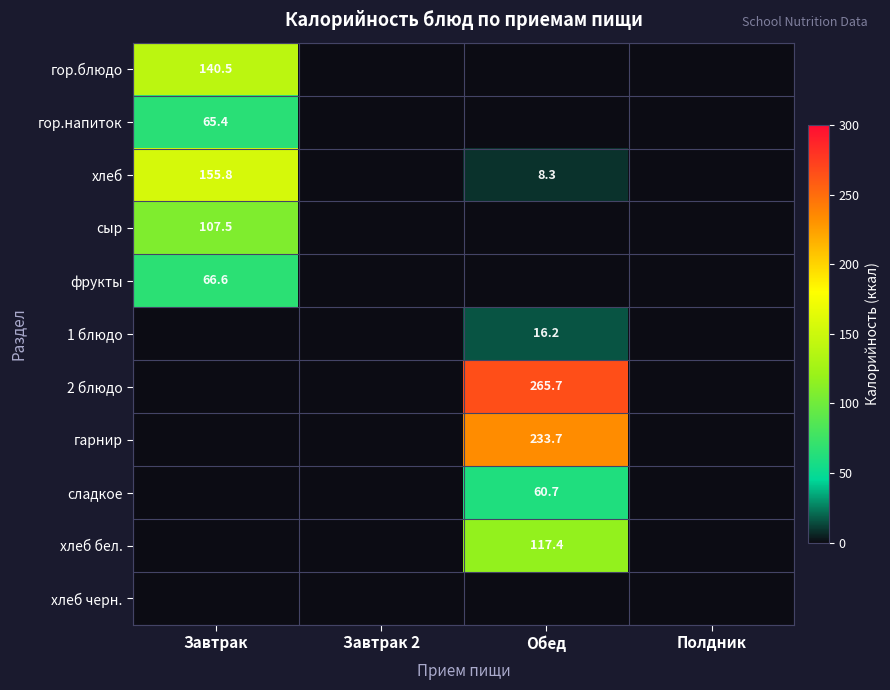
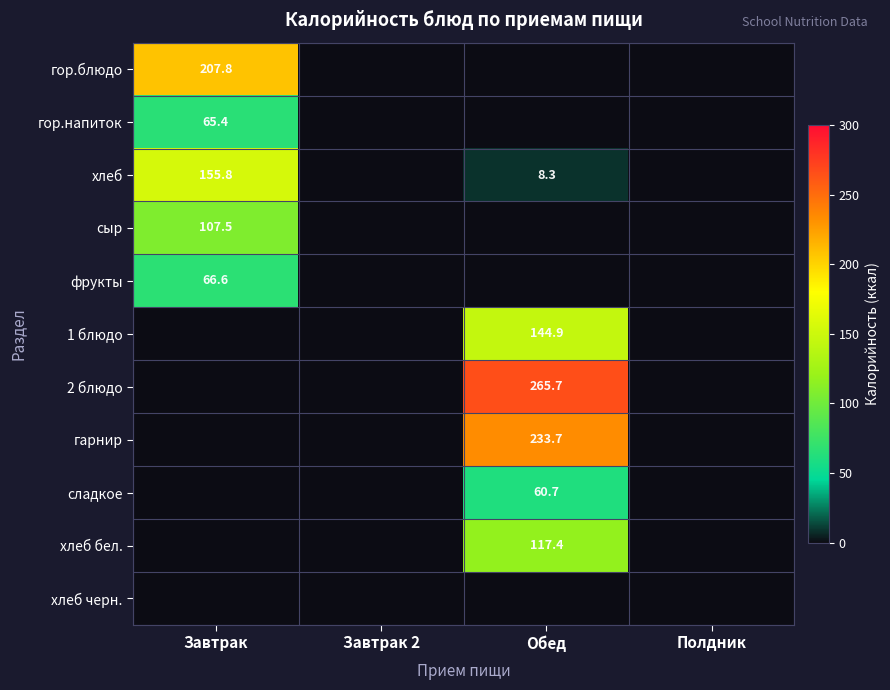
гор.блюдо, Завтрак: 140.5 -> 207.8
1 блюдо, Обед: 16.2 -> 144.9
